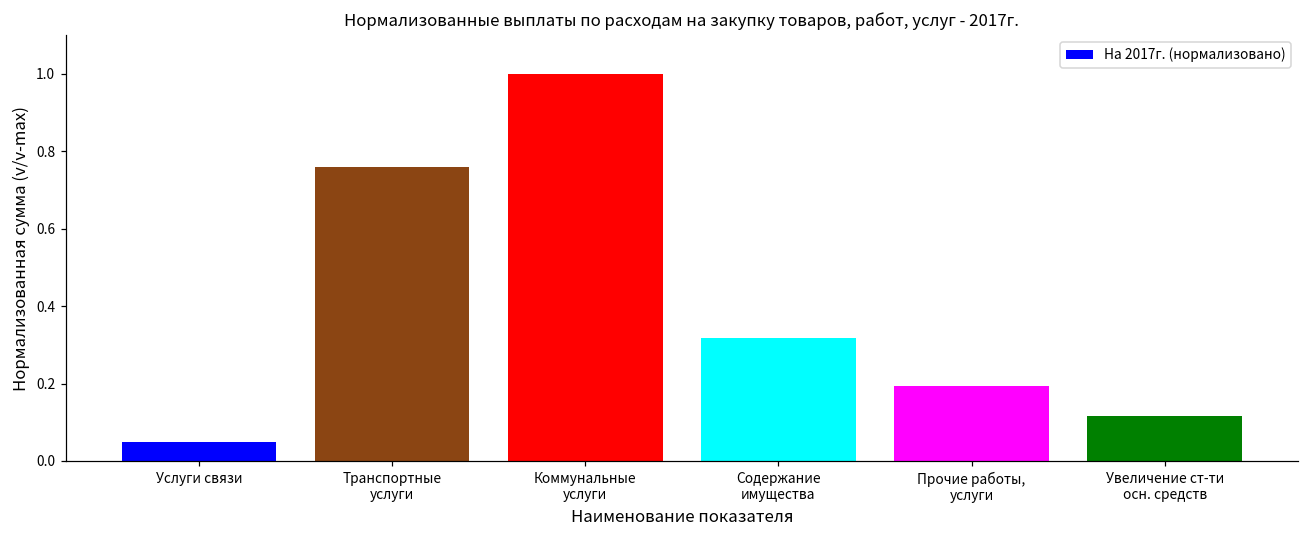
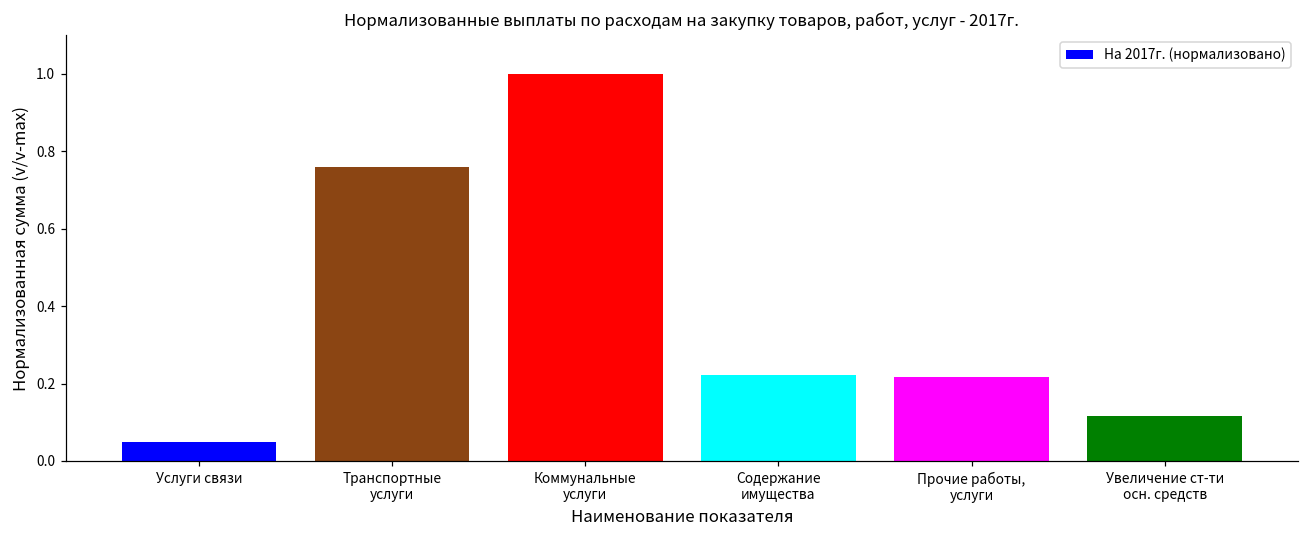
Содержание имущества: 0.32 -> 0.22
Прочие работы, услуги: 0.19 -> 0.22
